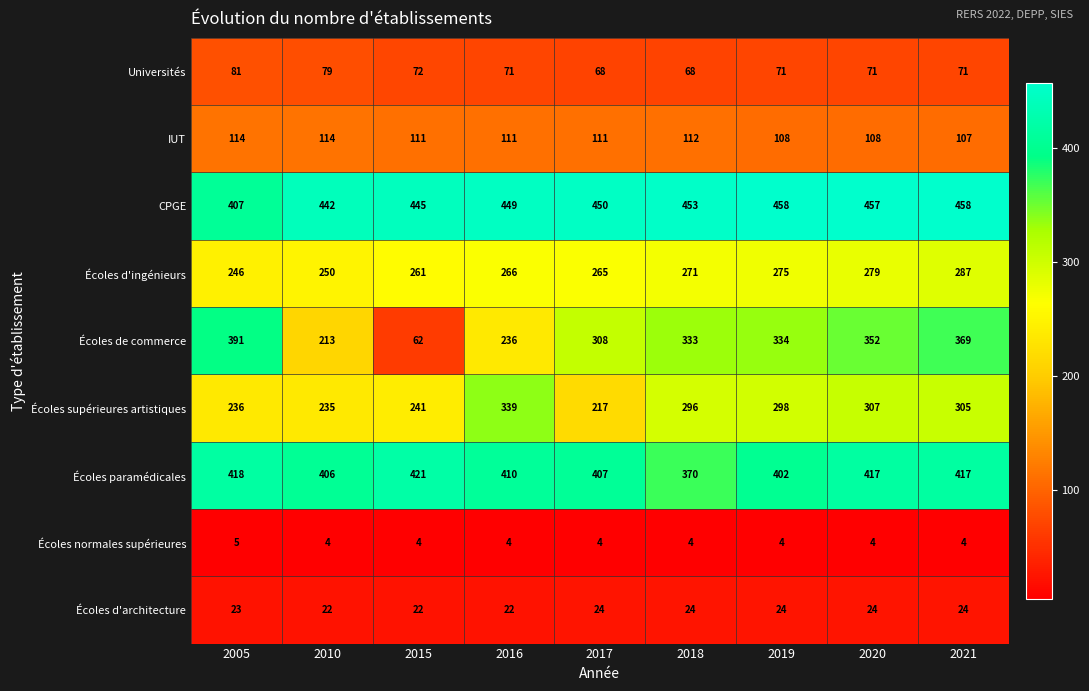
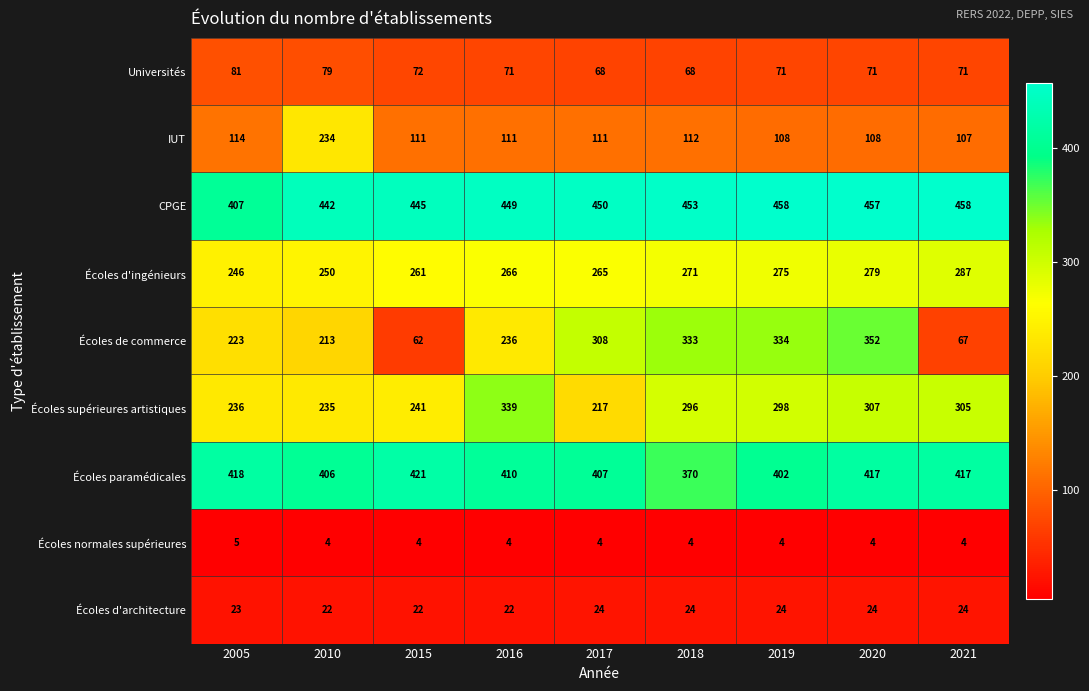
IUT, 2010: 114 -> 234
Écoles de commerce, 2005: 391 -> 223
Écoles de commerce, 2021: 369 -> 67
